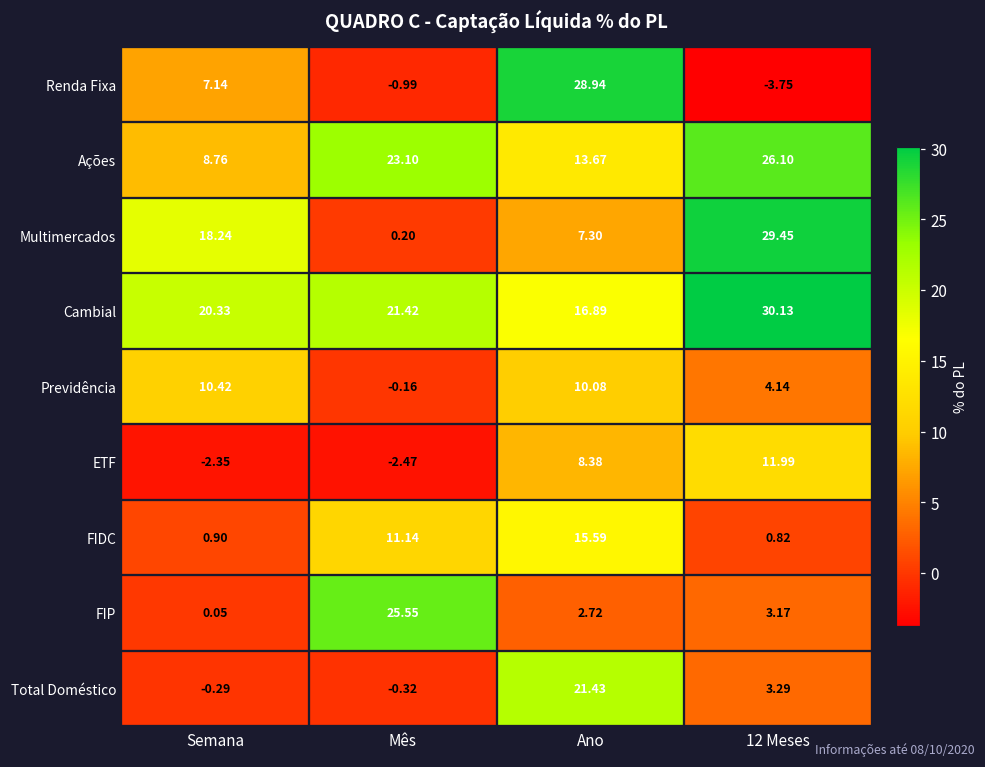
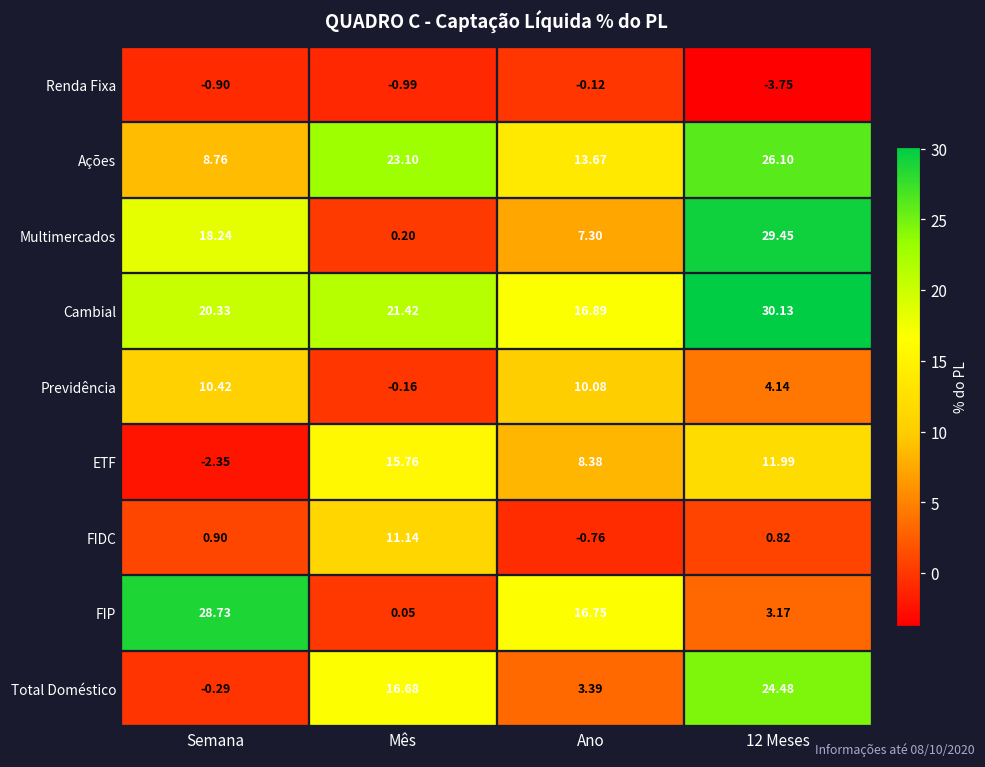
Renda Fixa, Semana: 7.14 -> -0.90
Renda Fixa, Ano: 28.94 -> -0.12
ETF, Mês: -2.47 -> 15.76
FIDC, Ano: 15.59 -> -0.76
FIP, Semana: 0.05 -> 28.73
FIP, Mês: 25.55 -> 0.05
FIP, Ano: 2.72 -> 16.75
Total Doméstico, Mês: -0.32 -> 16.68
Total Doméstico, Ano: 21.43 -> 3.39
Total Doméstico, 12 Meses: 3.29 -> 24.48
